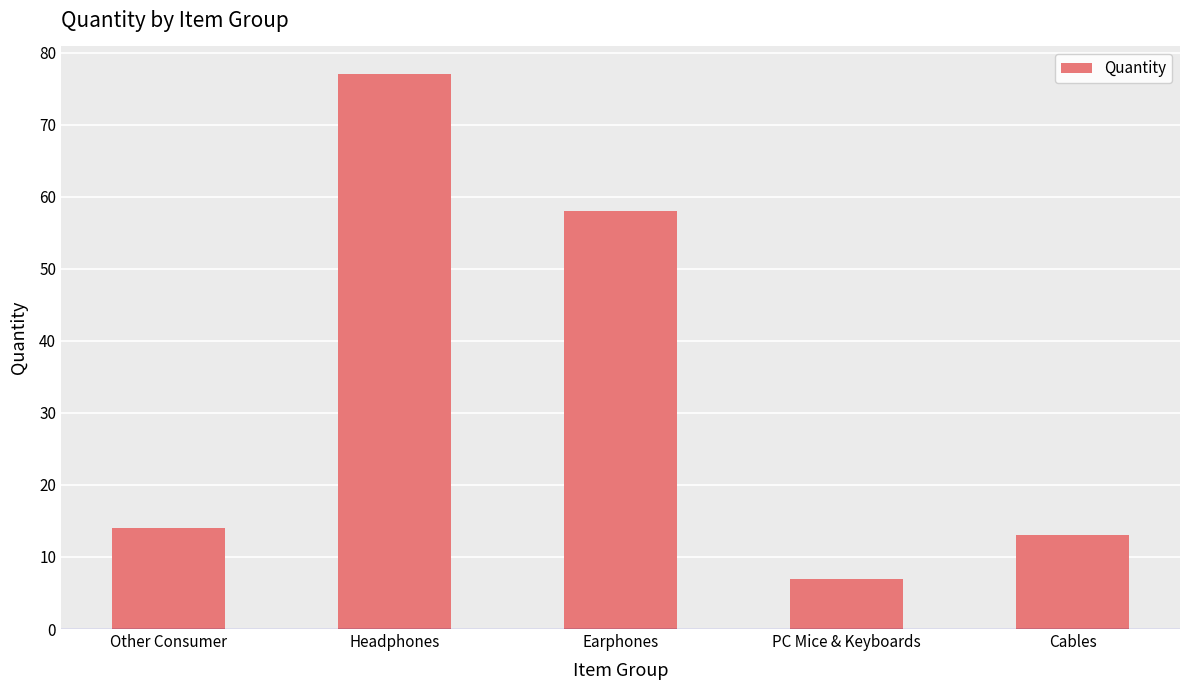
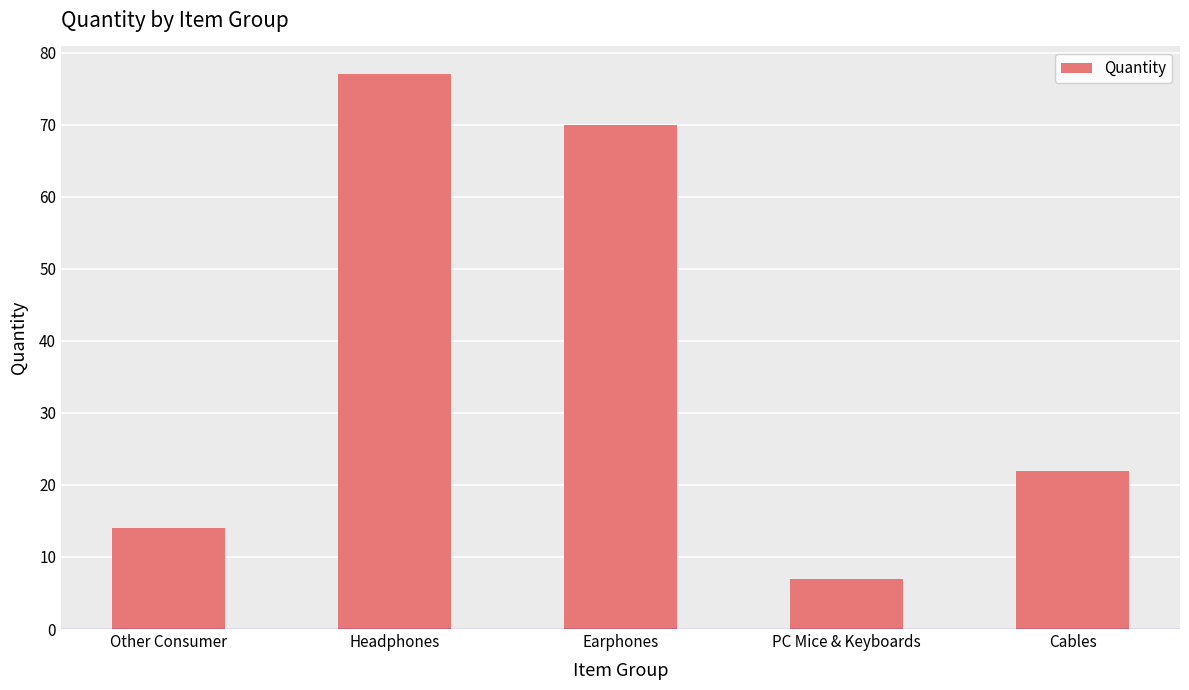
Earphones: 58 -> 70
Cables: 13 -> 22
